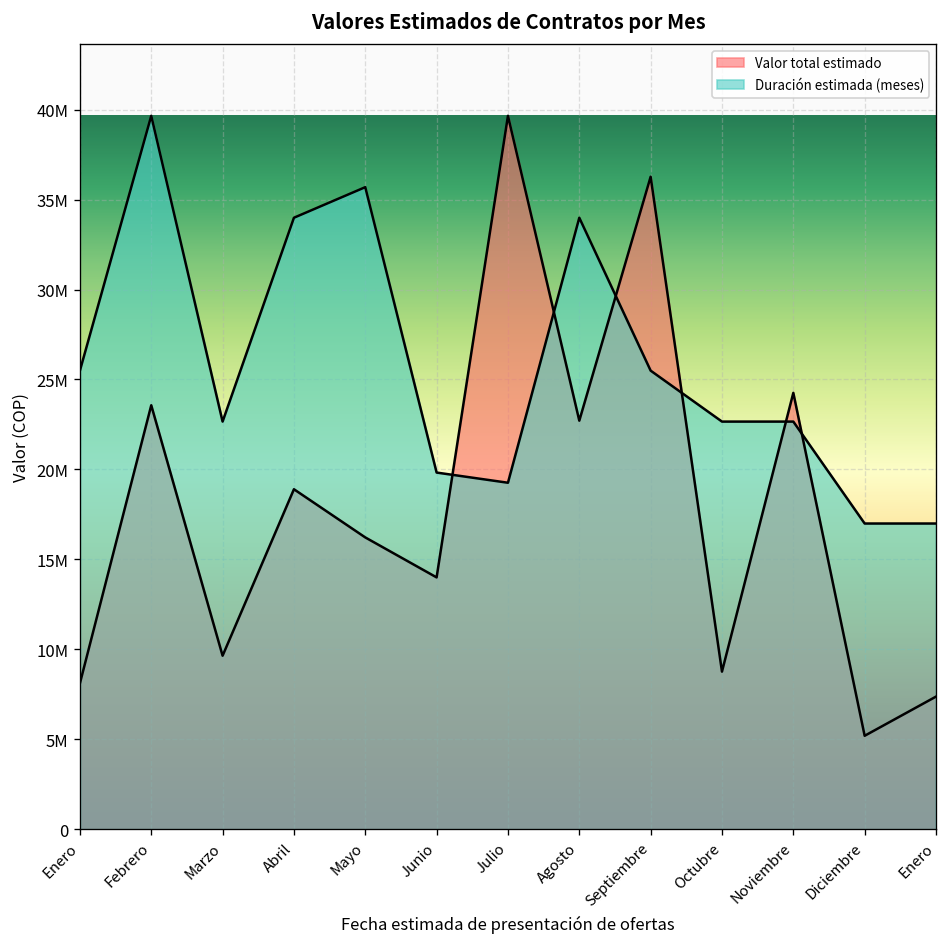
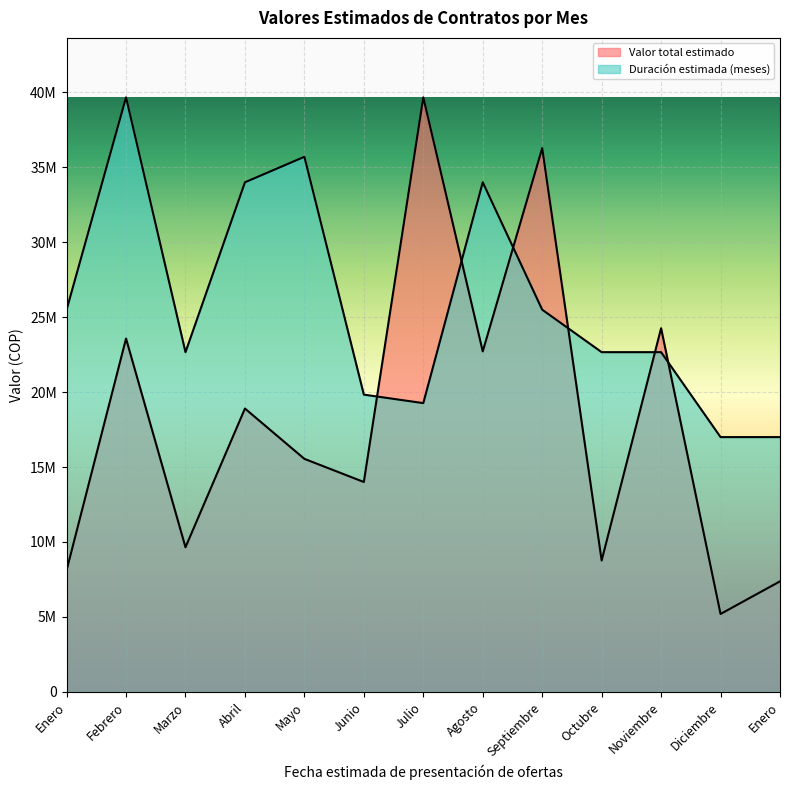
Valor total estimado, Mayo: 16200000 -> 15500000
